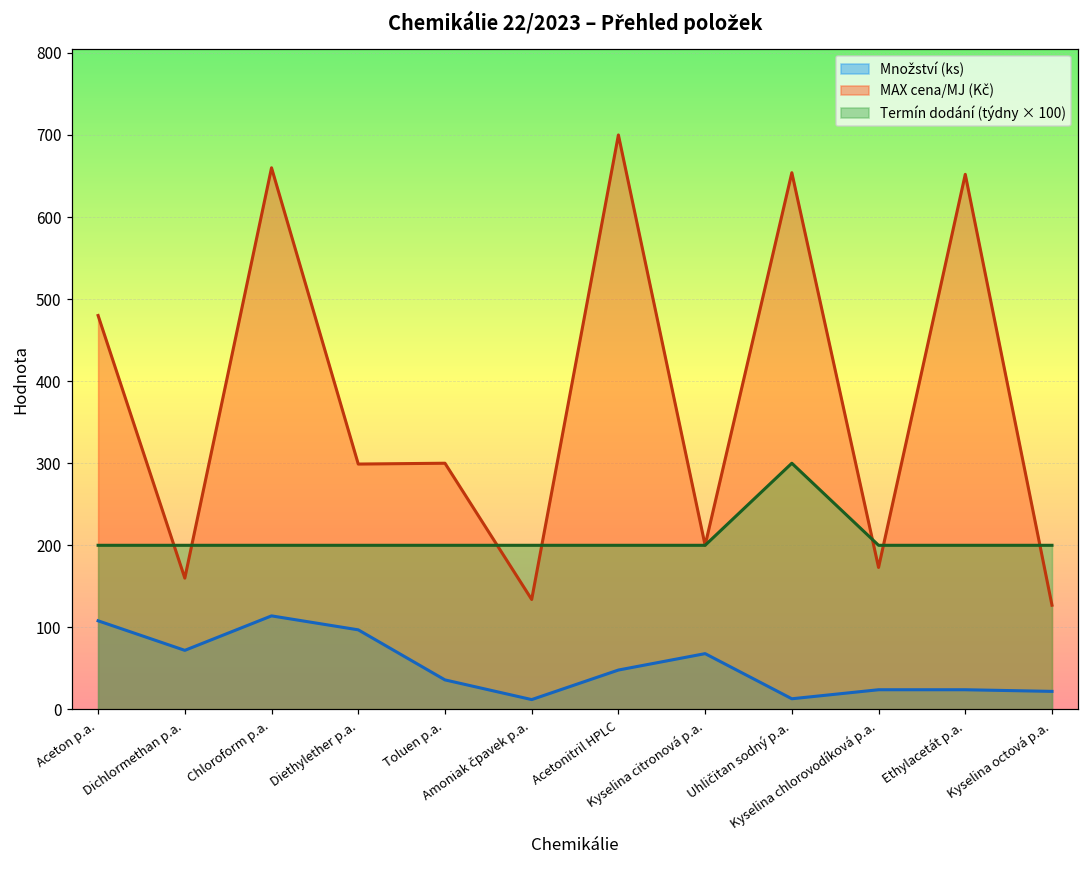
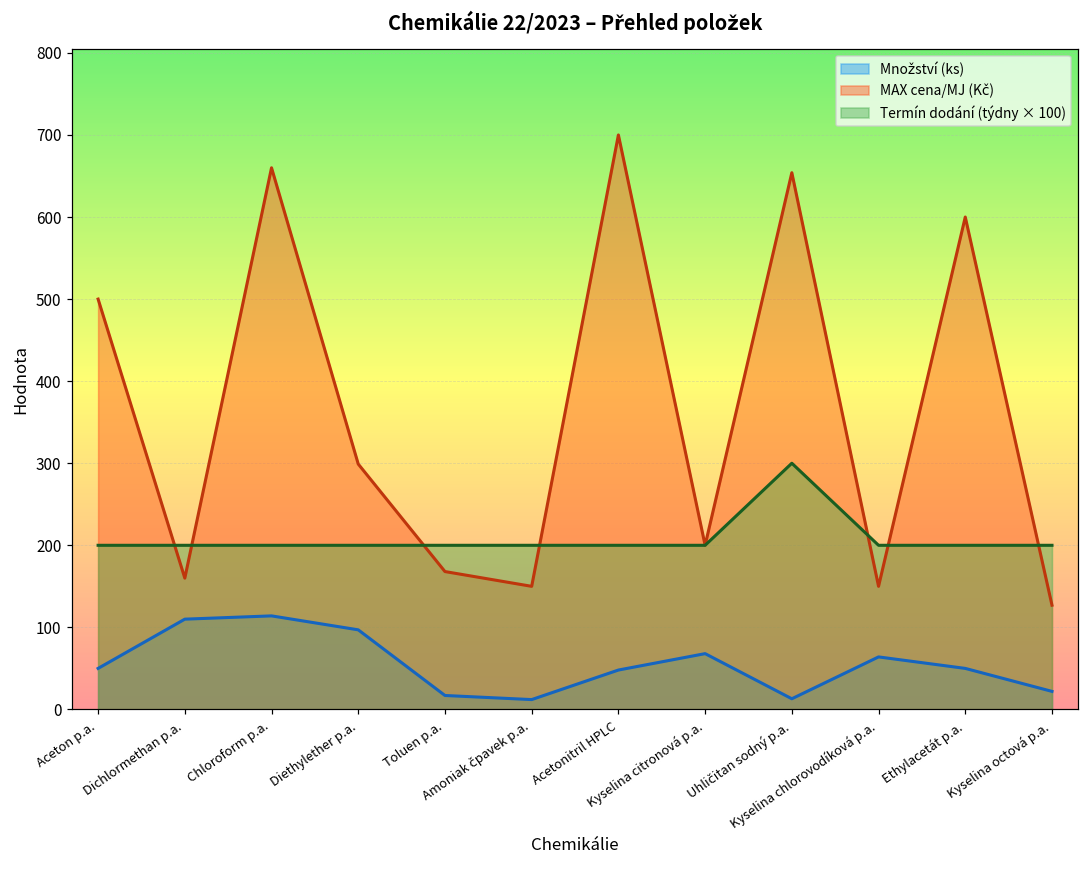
Množství (ks), Aceton p.a.: 110 -> 50
MAX cena/MJ (Kč), Aceton p.a.: 480 -> 500
Množství (ks), Dichlormethan p.a.: 70 -> 110
Množství (ks), Toluen p.a.: 40 -> 20
MAX cena/MJ (Kč), Toluen p.a.: 300 -> 170
MAX cena/MJ (Kč), Amoniak čpavek p.a.: 130 -> 150
Množství (ks), Kyselina chlorovodíková p.a.: 20 -> 60
MAX cena/MJ (Kč), Kyselina chlorovodíková p.a.: 170 -> 150
Množství (ks), Ethylacetát p.a.: 20 -> 50
MAX cena/MJ (Kč), Ethylacetát p.a.: 650 -> 600
